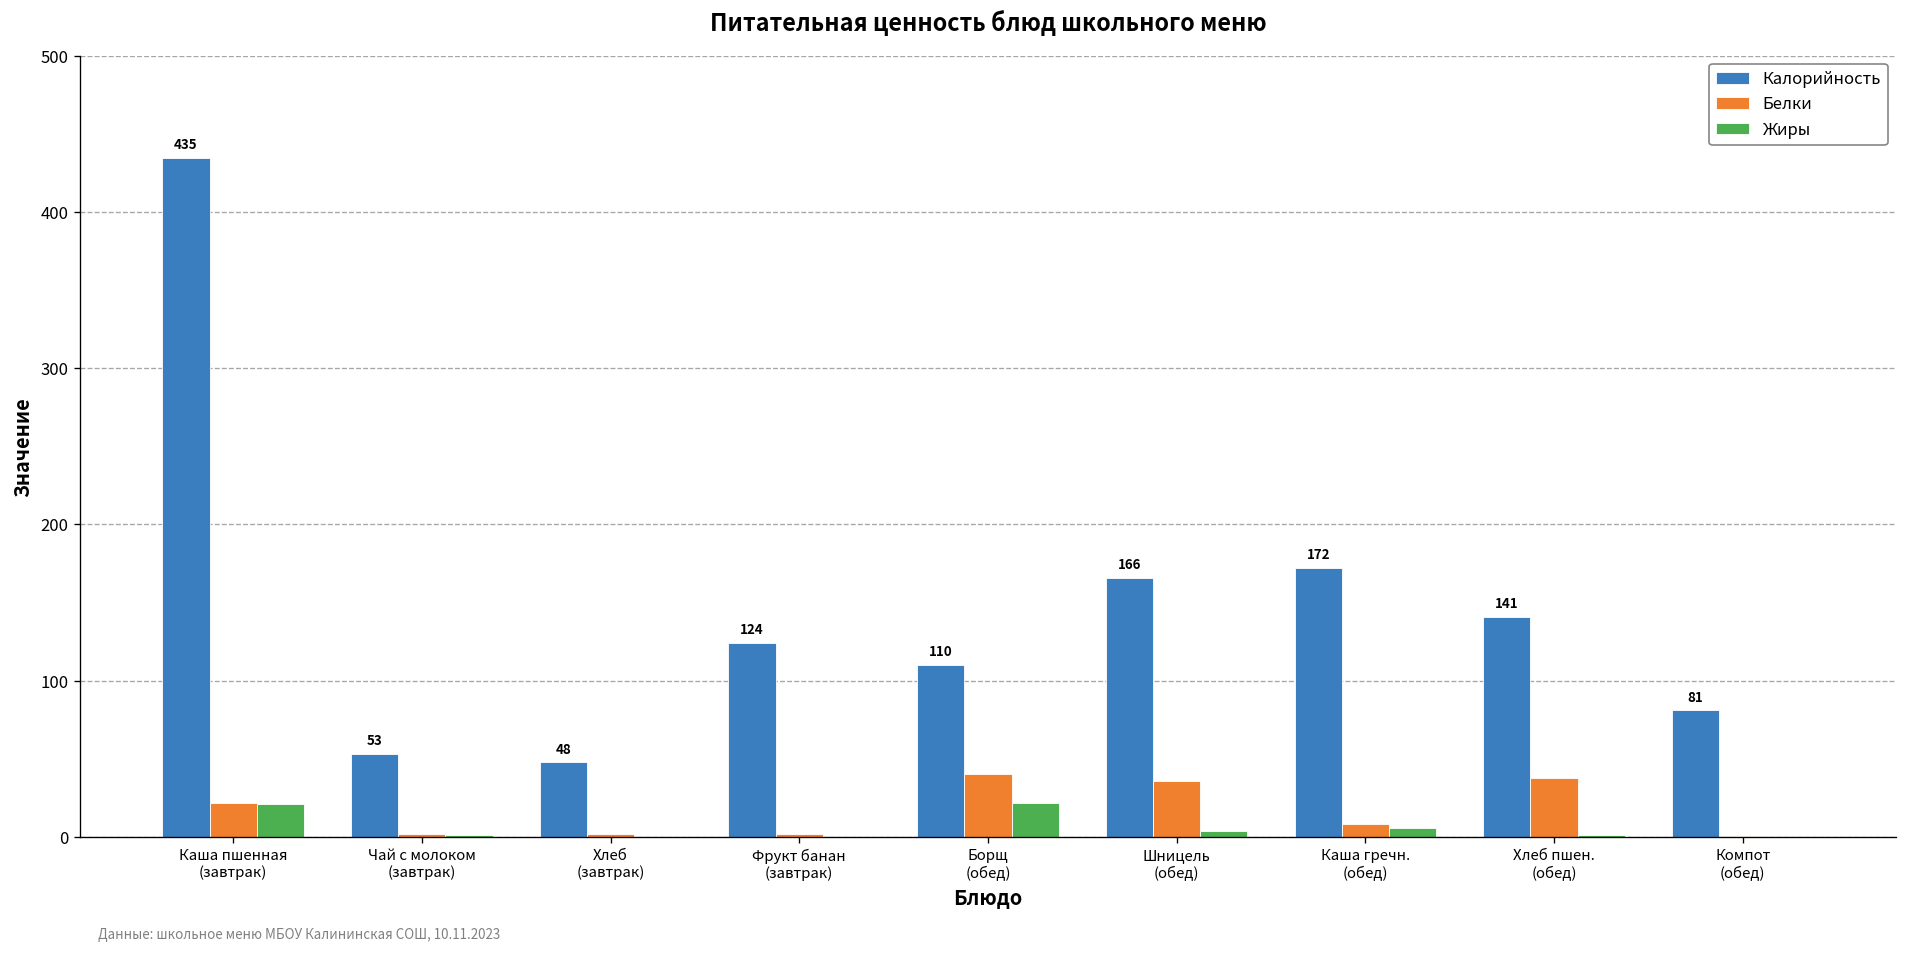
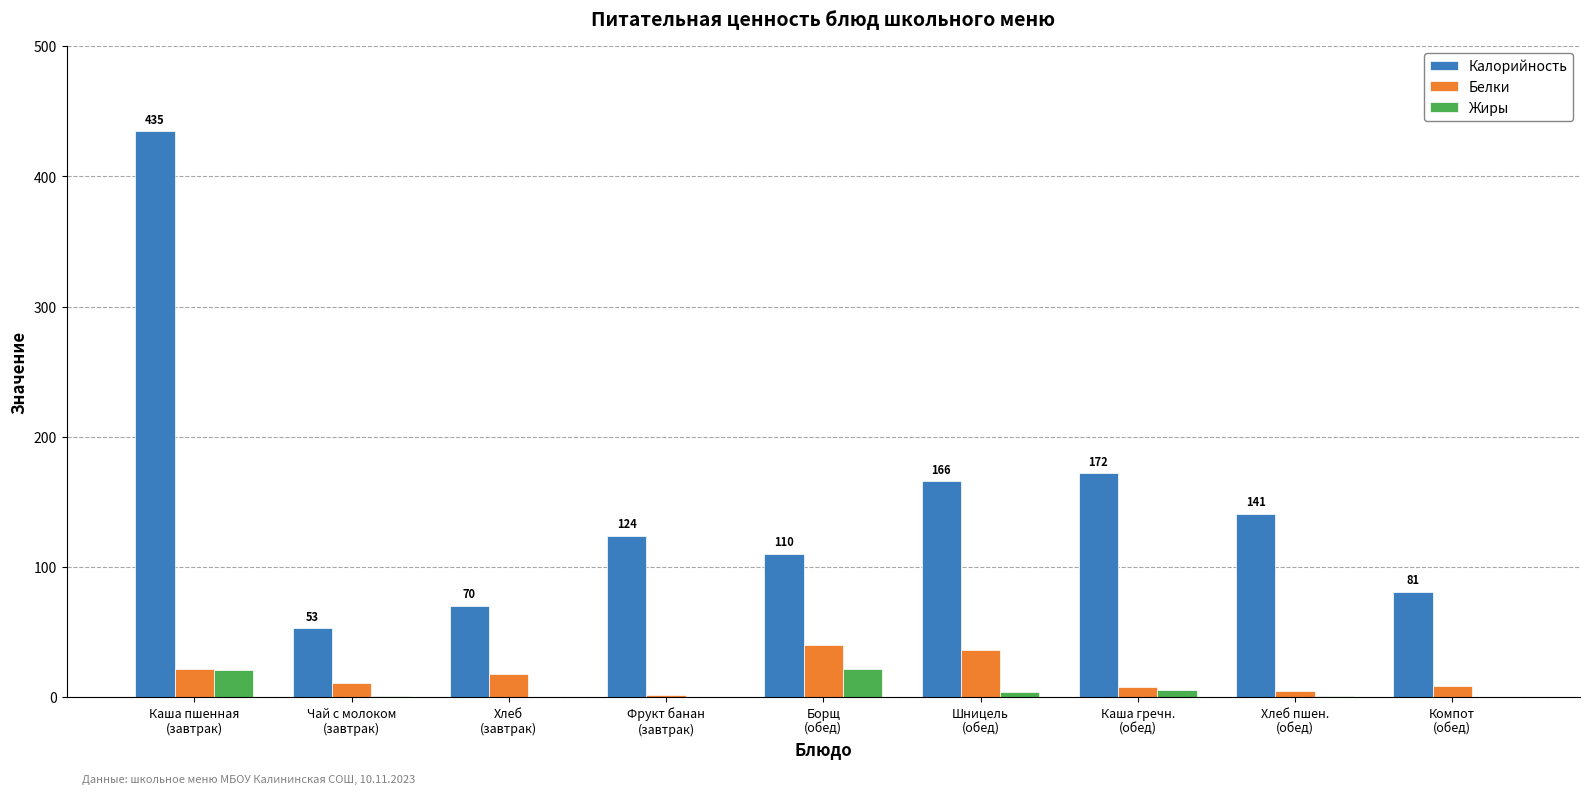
Белки, Чай с молоком (завтрак): 2 -> 11
Калорийность, Хлеб (завтрак): 48 -> 70
Белки, Хлеб (завтрак): 2 -> 18
Белки, Хлеб пшен. (обед): 38 -> 5
Белки, Компот (обед): 1 -> 9
